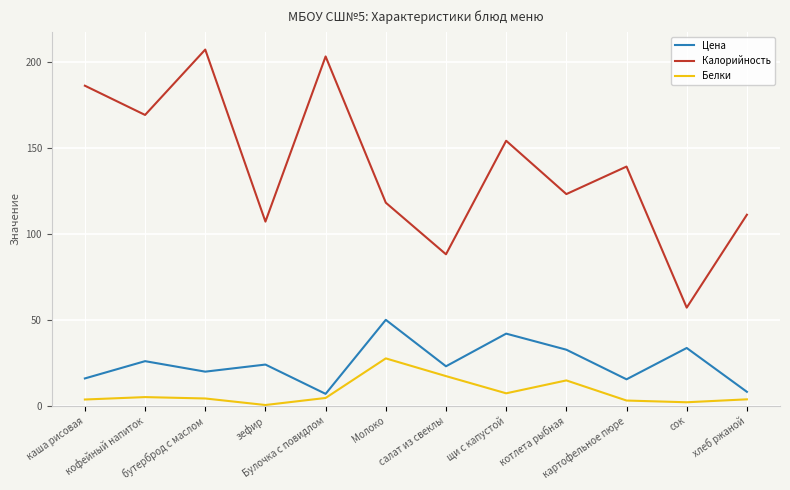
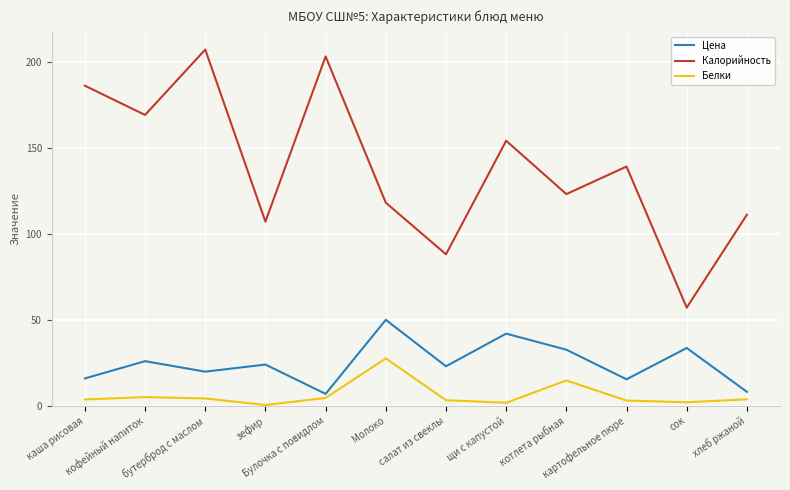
Белки, салат из свеклы: 17 -> 3
Белки, щи с капустой: 7 -> 2
